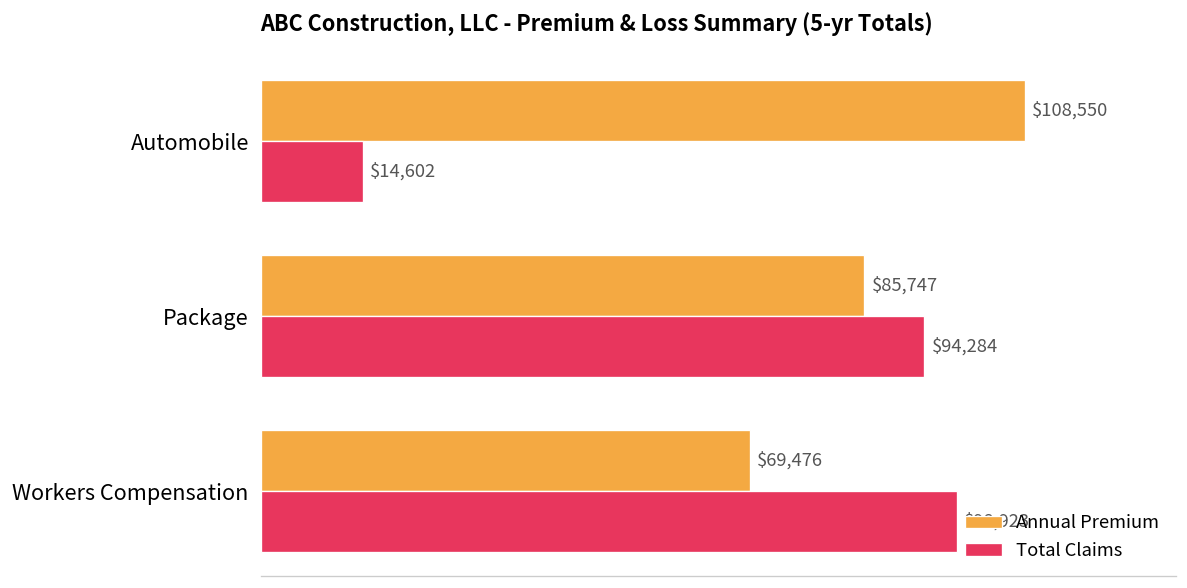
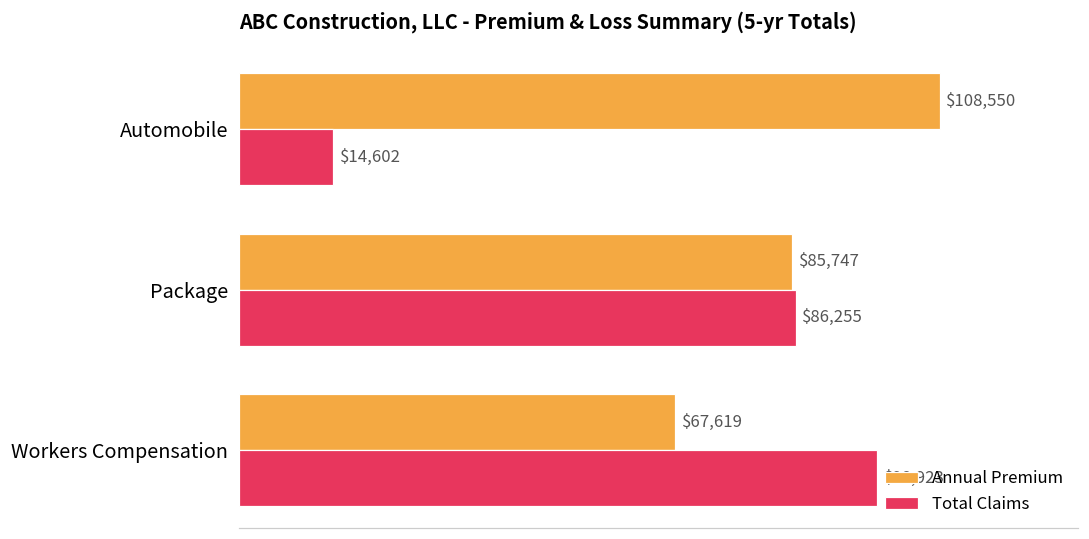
Total Claims, Package: $94,284 -> $86,255
Annual Premium, Workers Compensation: $69,476 -> $67,619
